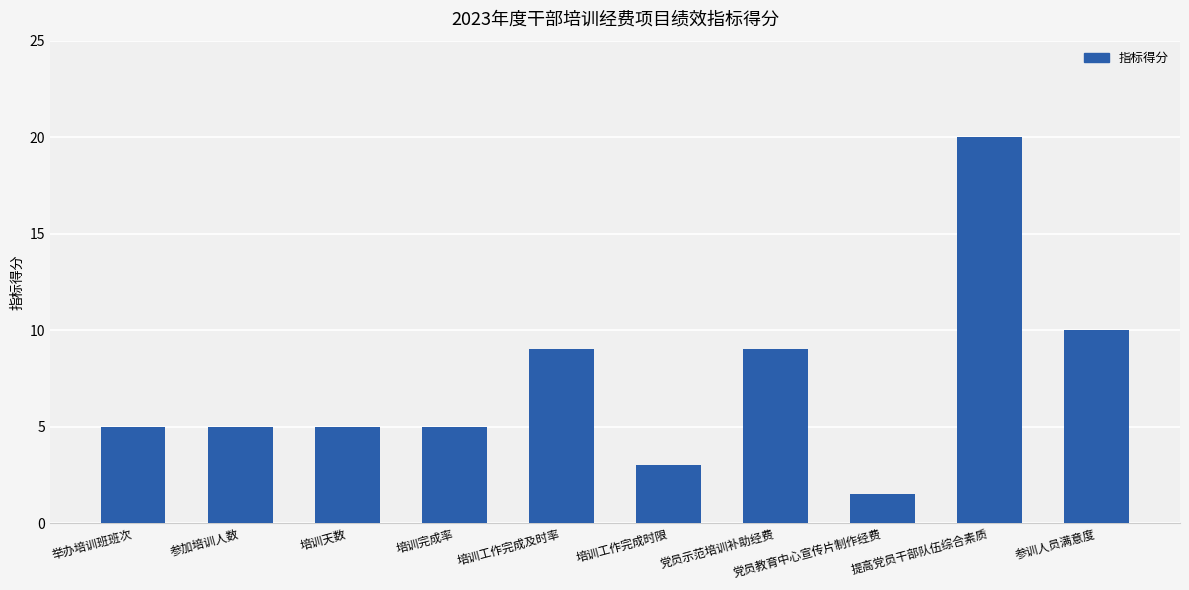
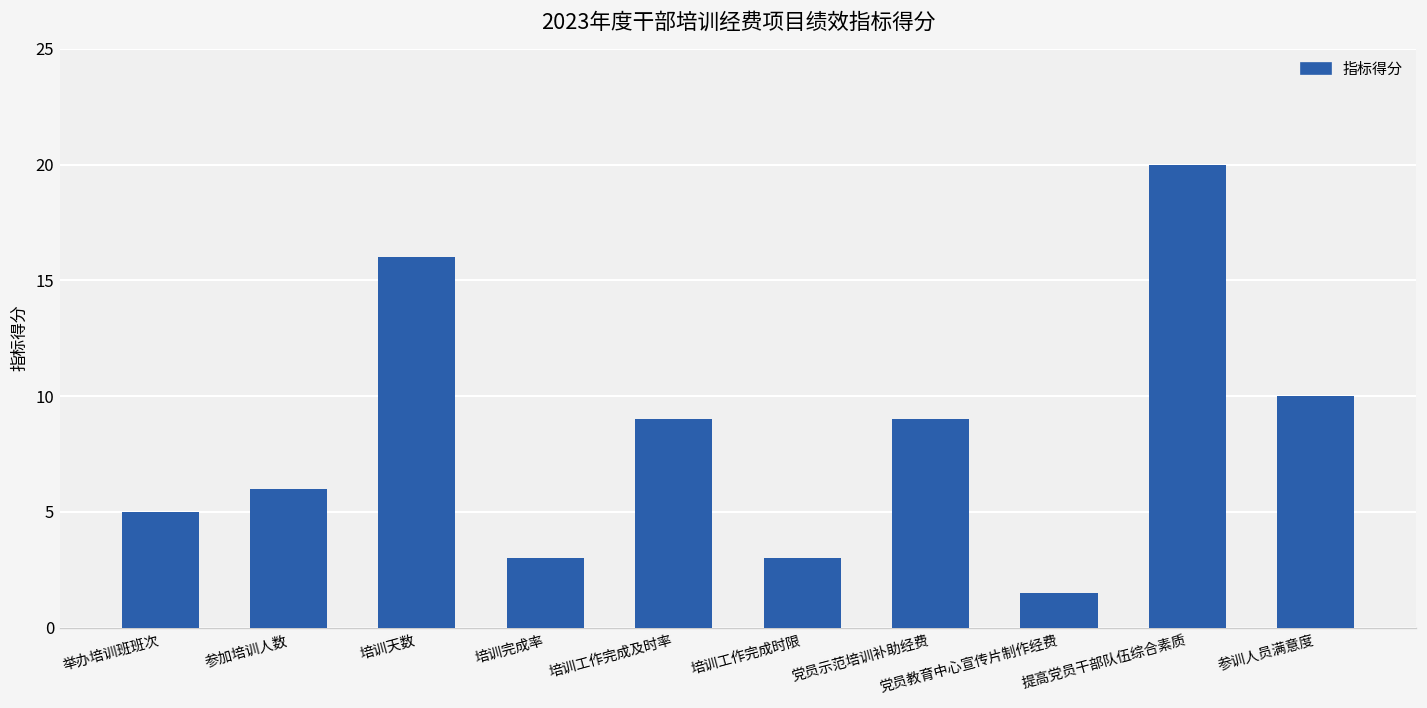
参加培训人数: 5 -> 6
培训天数: 5 -> 16
培训完成率: 5 -> 3
